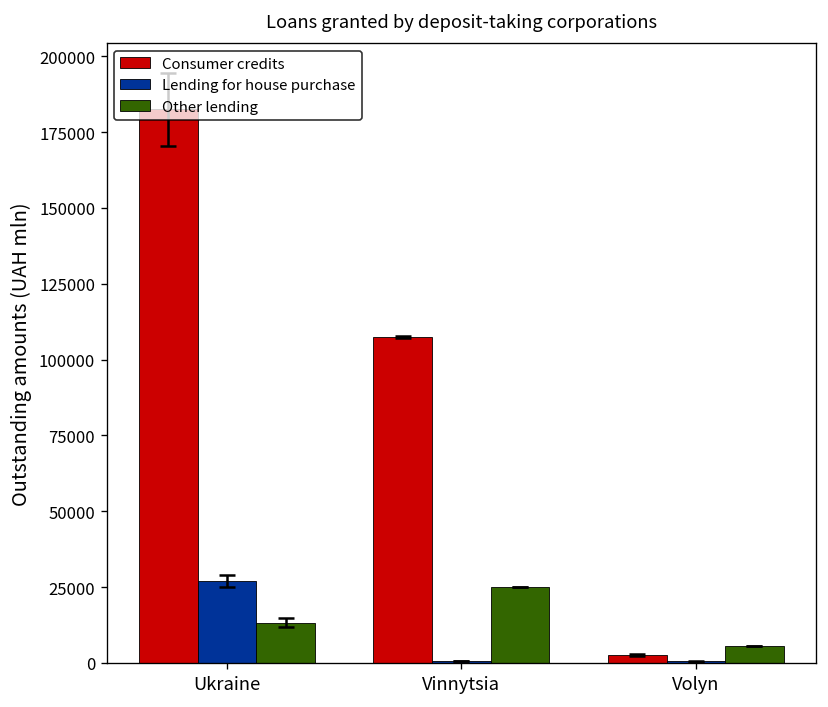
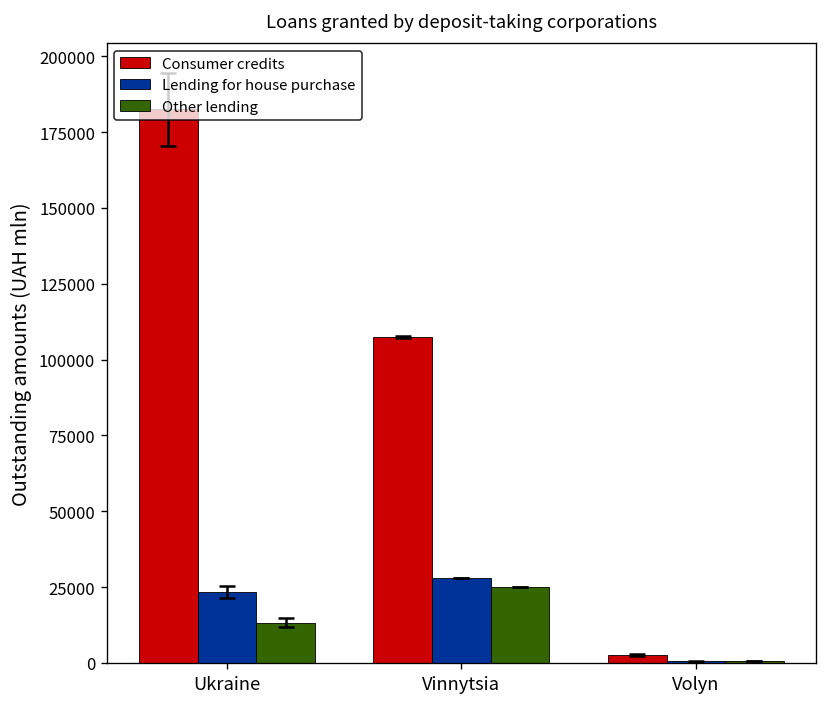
Lending for house purchase, Ukraine: 27000 -> 23000
Lending for house purchase, Vinnytsia: 1000 -> 28000
Other lending, Volyn: 6000 -> 1000
